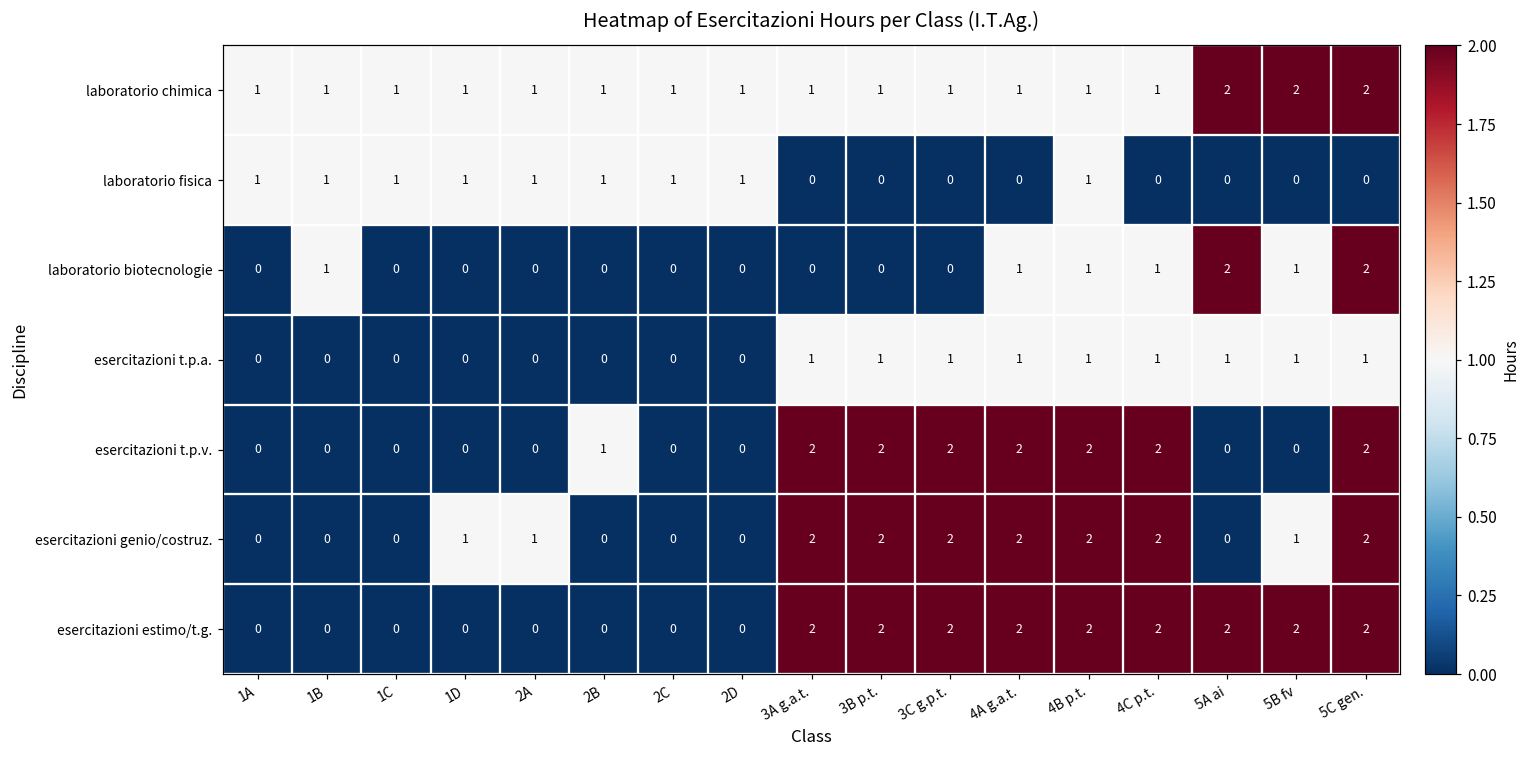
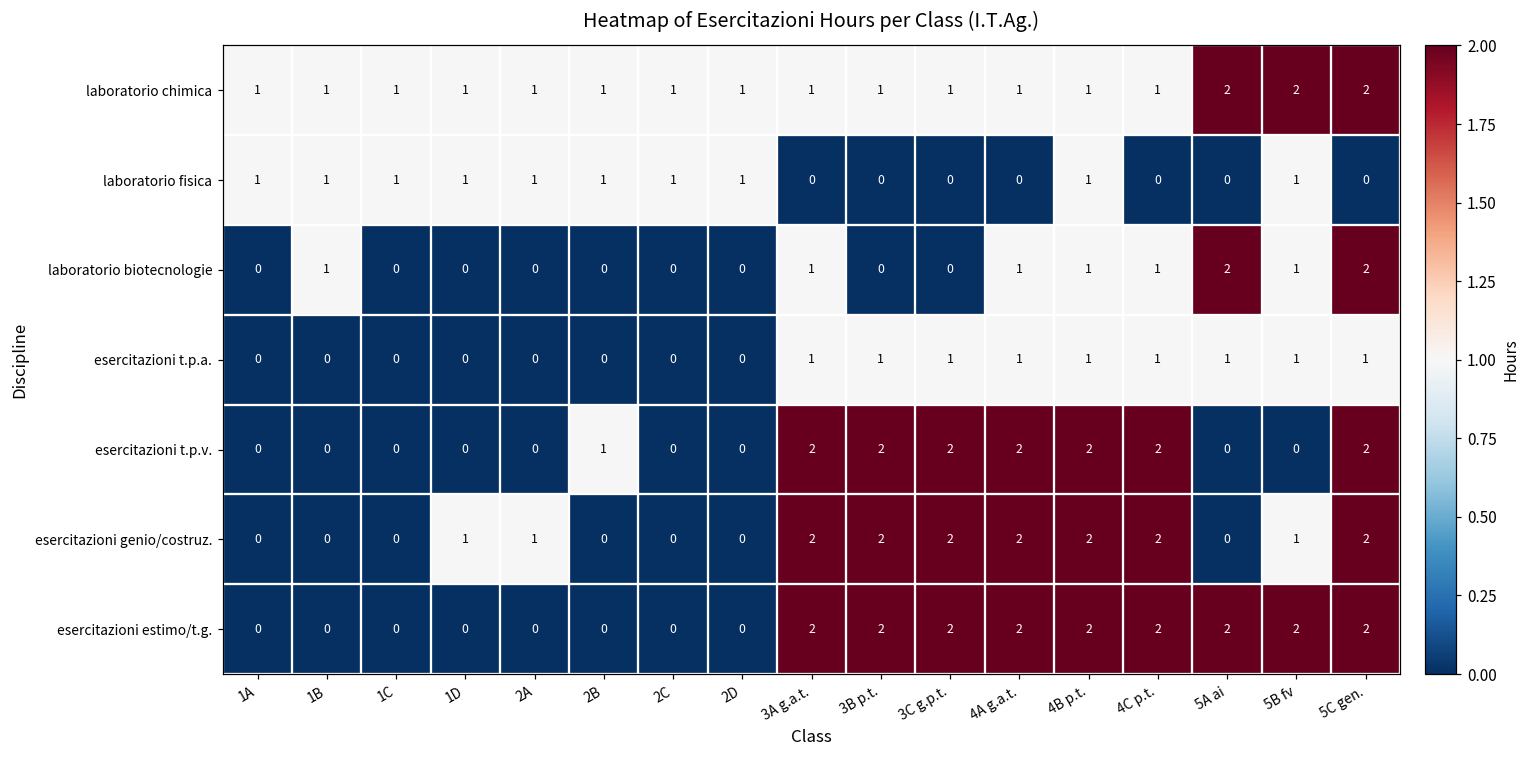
laboratorio fisica, 5B fv: 0 -> 1
laboratorio biotecnologie, 3A g.a.t.: 0 -> 1
